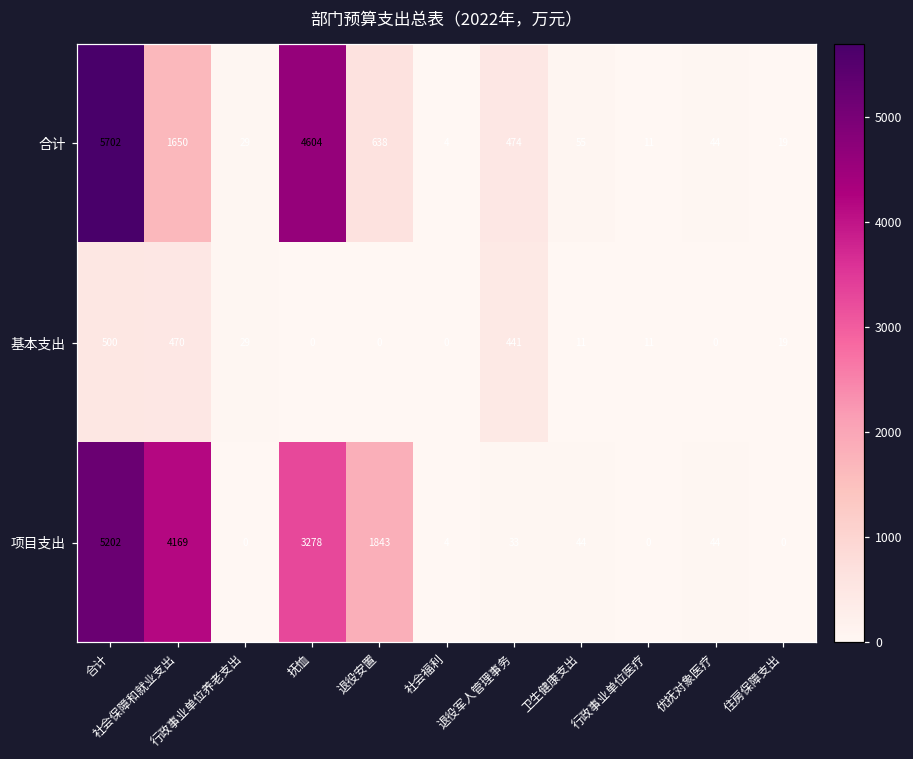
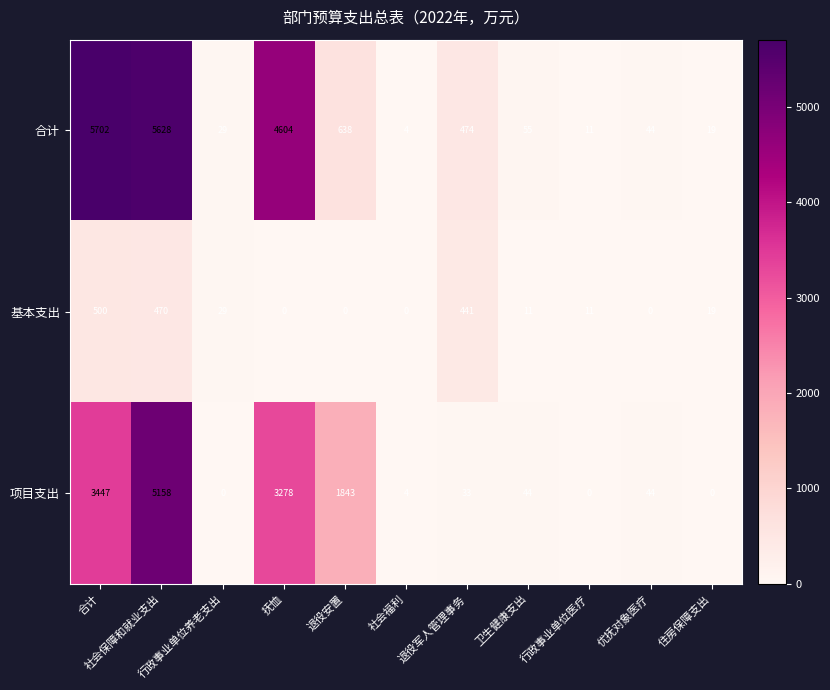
合计, 社会保障和就业支出: 1650 -> 5628
项目支出, 合计: 5202 -> 3447
项目支出, 社会保障和就业支出: 4169 -> 5158
